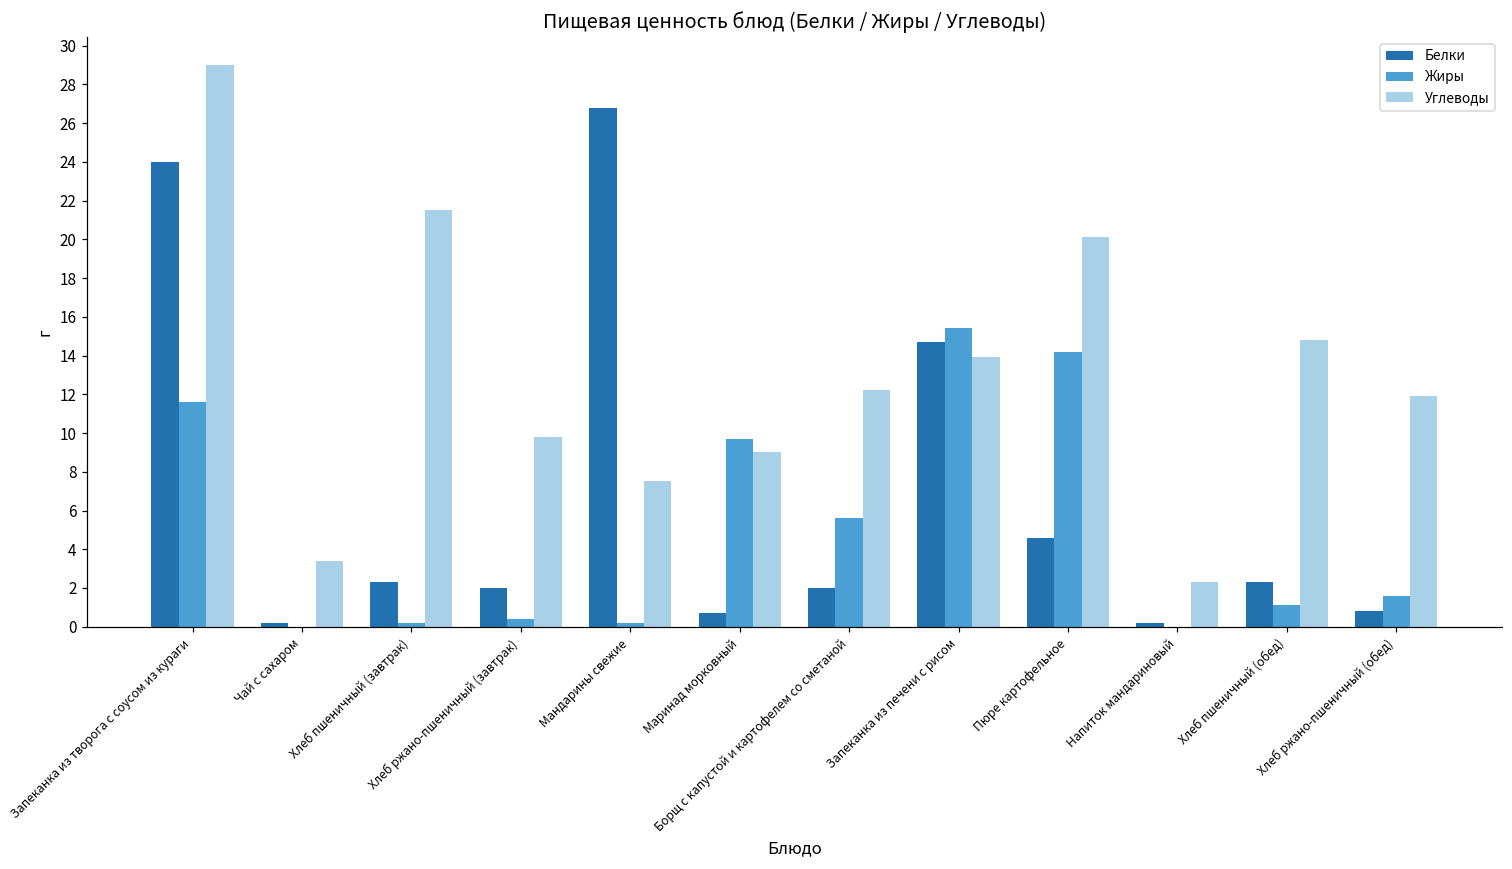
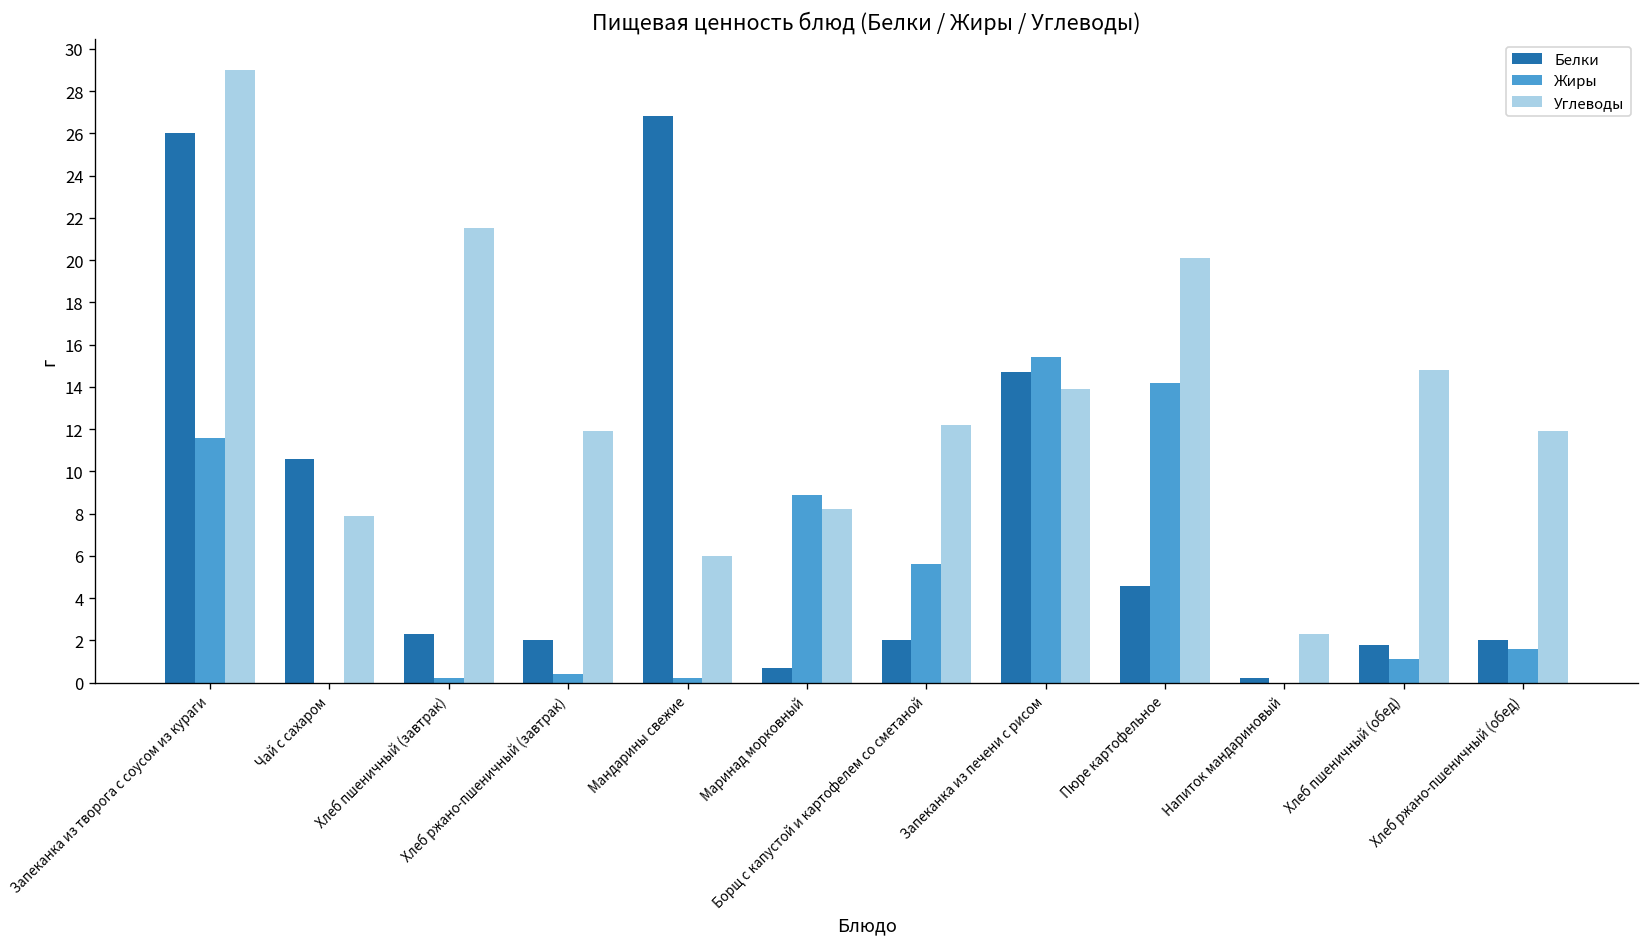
Белки, Запеканка из творога с соусом из кураги: 24 -> 26
Белки, Чай с сахаром: 0.2 -> 10.6
Углеводы, Чай с сахаром: 3.4 -> 7.9
Углеводы, Хлеб ржано-пшеничный (завтрак): 9.8 -> 11.9
Углеводы, Мандарины свежие: 7.5 -> 6.0
Жиры, Маринад морковный: 9.7 -> 8.9
Углеводы, Маринад морковный: 9.0 -> 8.2
Белки, Хлеб пшеничный (обед): 2.3 -> 1.8
Белки, Хлеб ржано-пшеничный (обед): 0.8 -> 2.0
